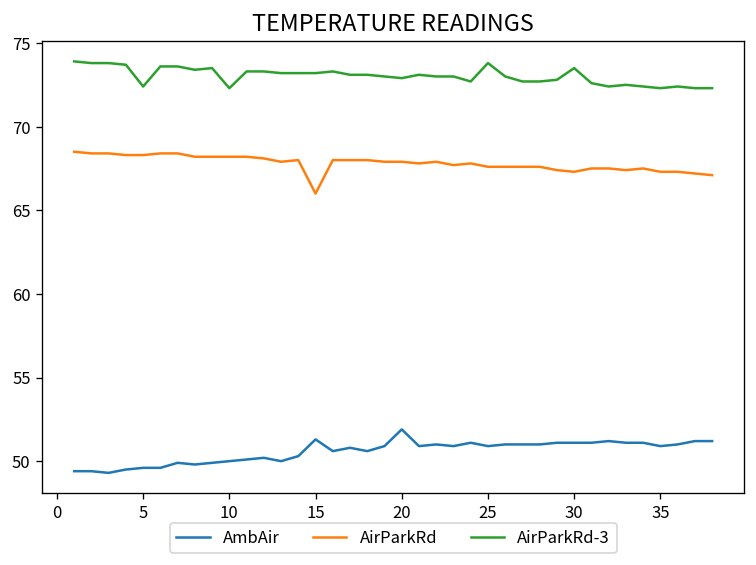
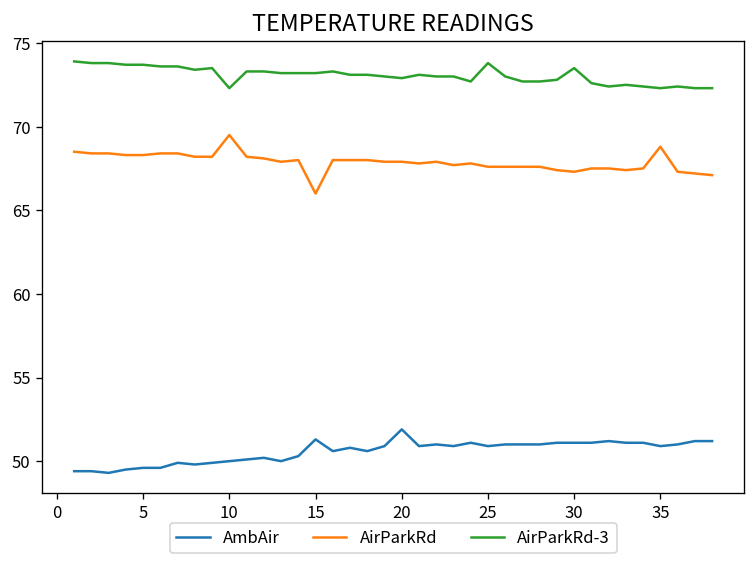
AirParkRd-3, 5: 72.4 -> 73.7
AirParkRd, 10: 68.2 -> 69.5
AirParkRd, 35: 67.3 -> 68.8
